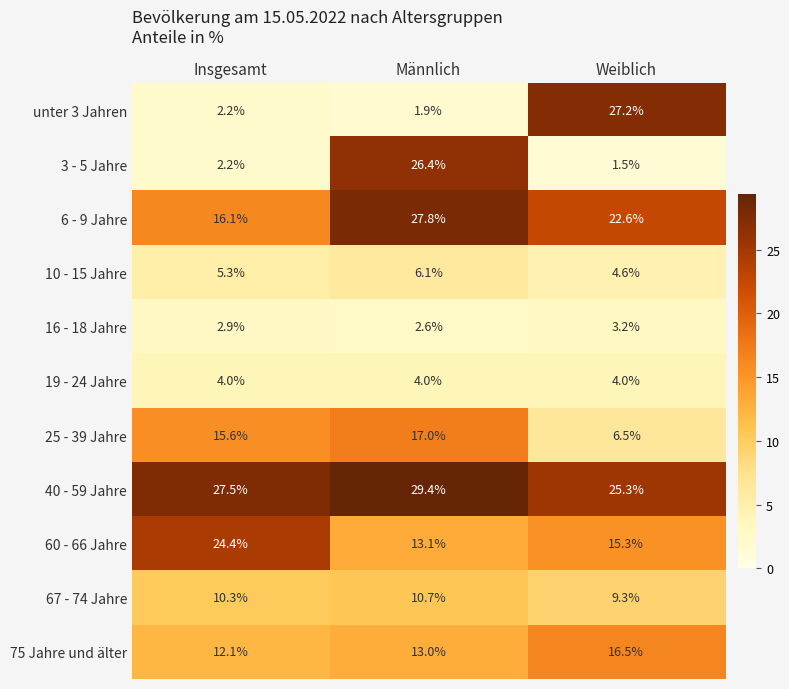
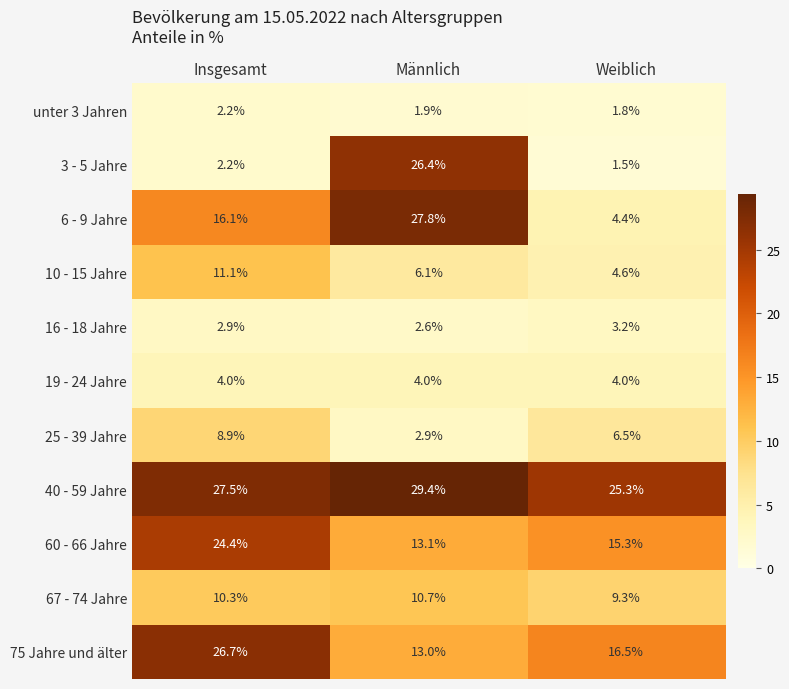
unter 3 Jahren, Weiblich: 27.2% -> 1.8%
6 - 9 Jahre, Weiblich: 22.6% -> 4.4%
10 - 15 Jahre, Insgesamt: 5.3% -> 11.1%
25 - 39 Jahre, Insgesamt: 15.6% -> 8.9%
25 - 39 Jahre, Männlich: 17.0% -> 2.9%
75 Jahre und älter, Insgesamt: 12.1% -> 26.7%
